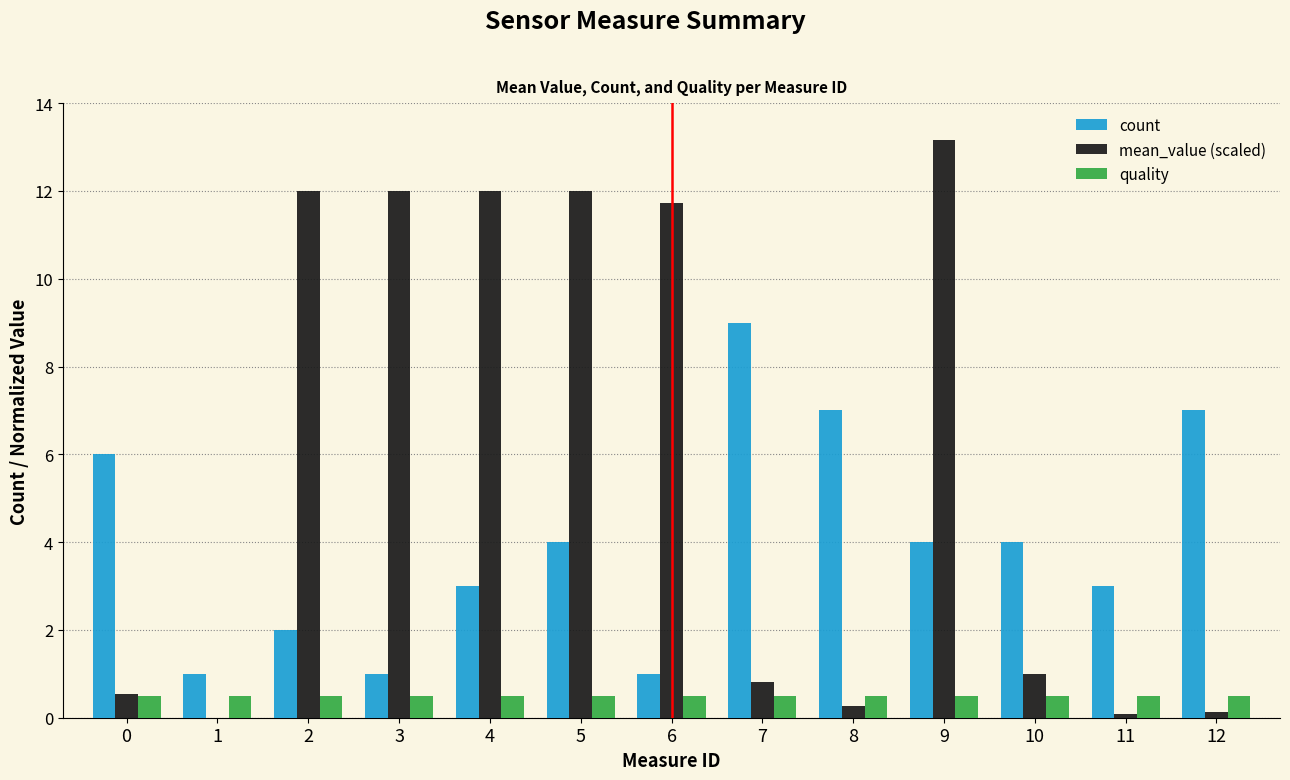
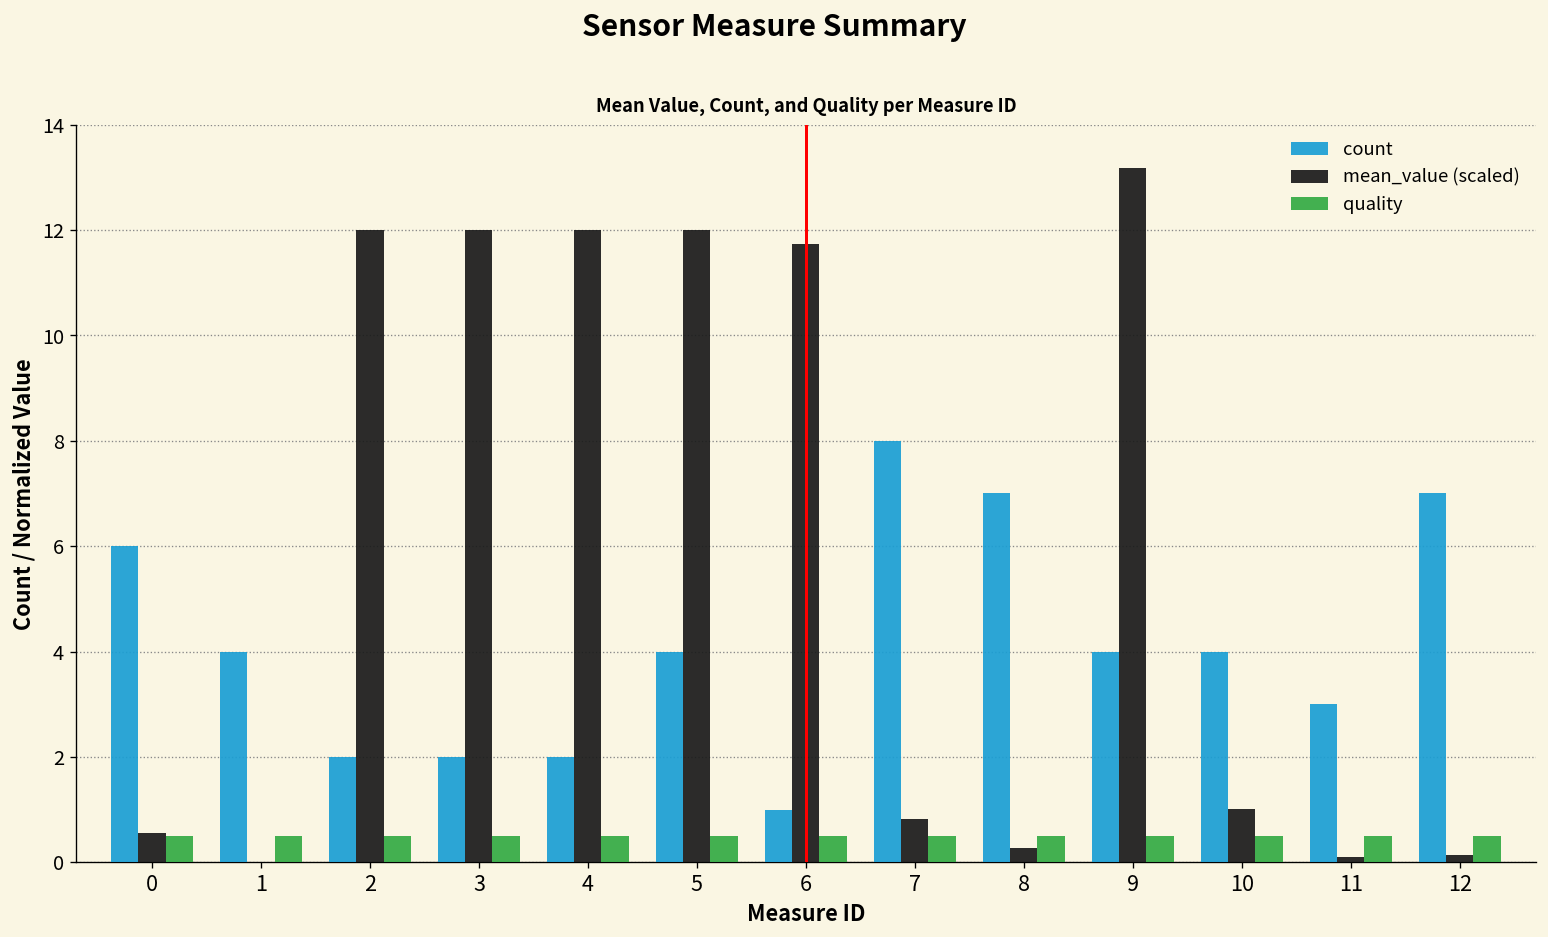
count, 1: 1 -> 4
count, 3: 1 -> 2
count, 4: 3 -> 2
count, 7: 9 -> 8
